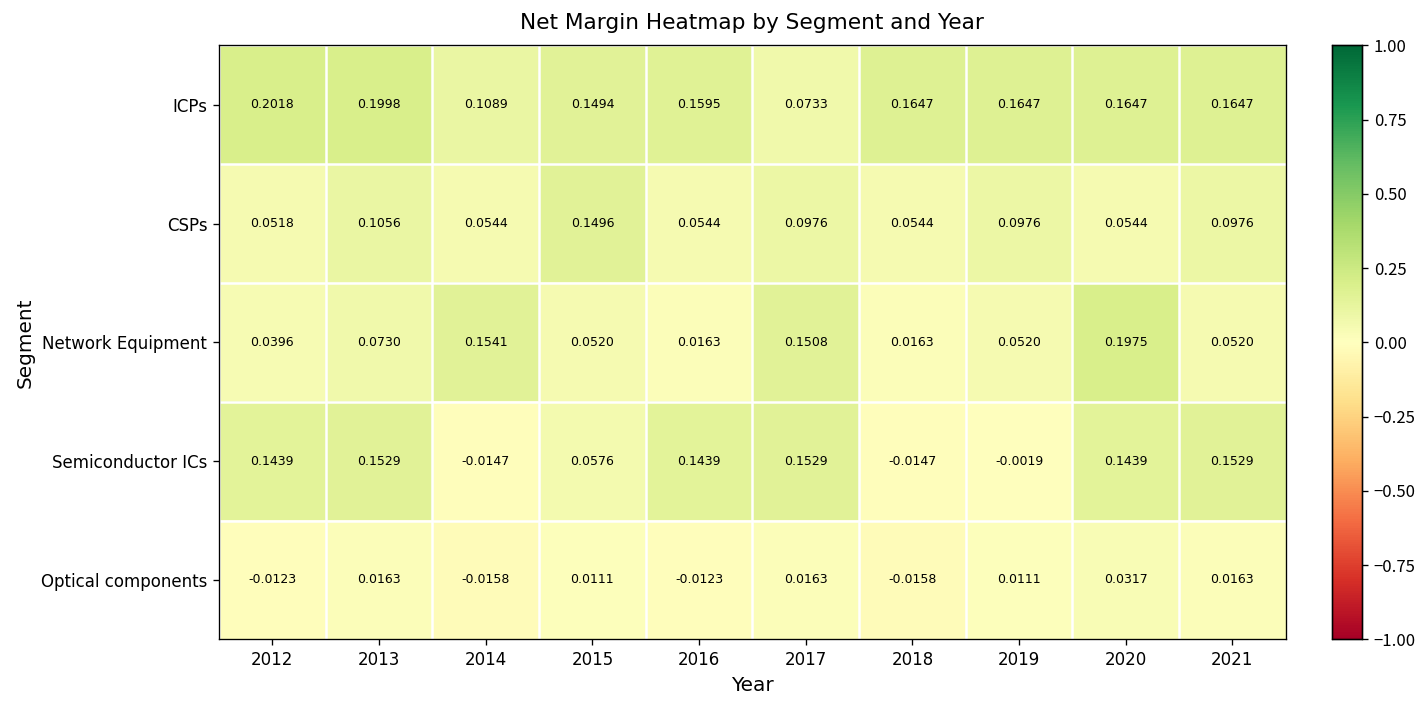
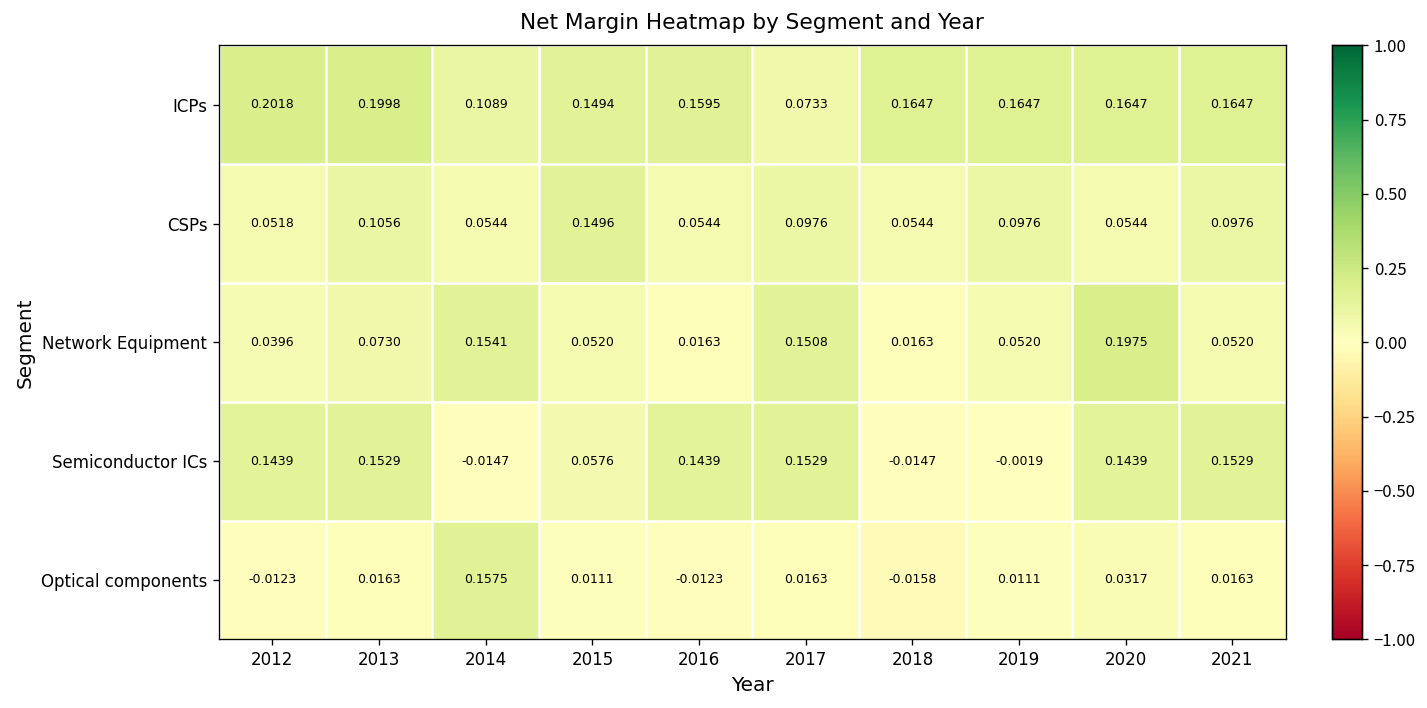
Optical components, 2014: -0.0158 -> 0.1575
